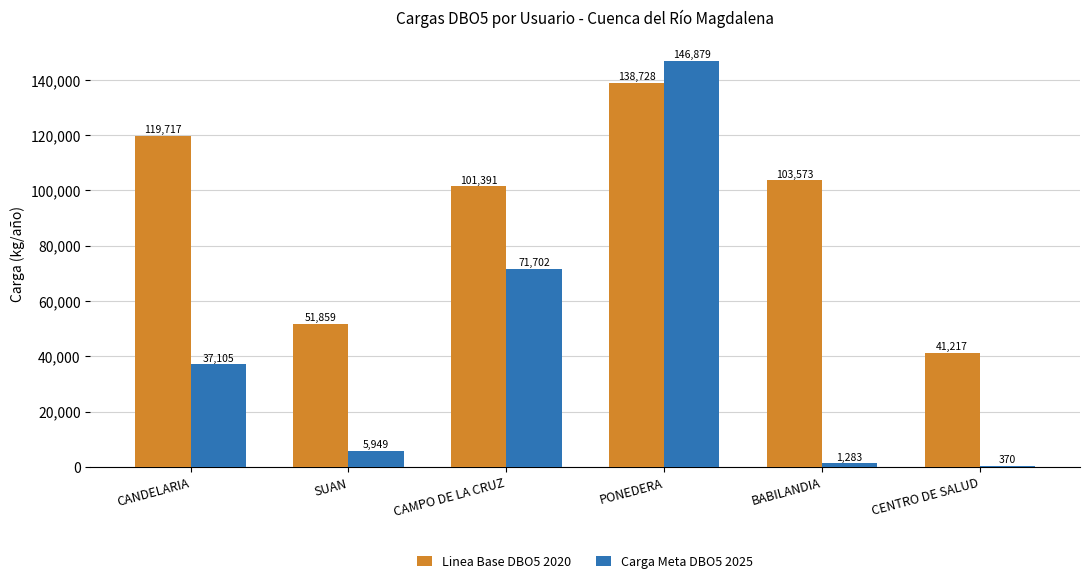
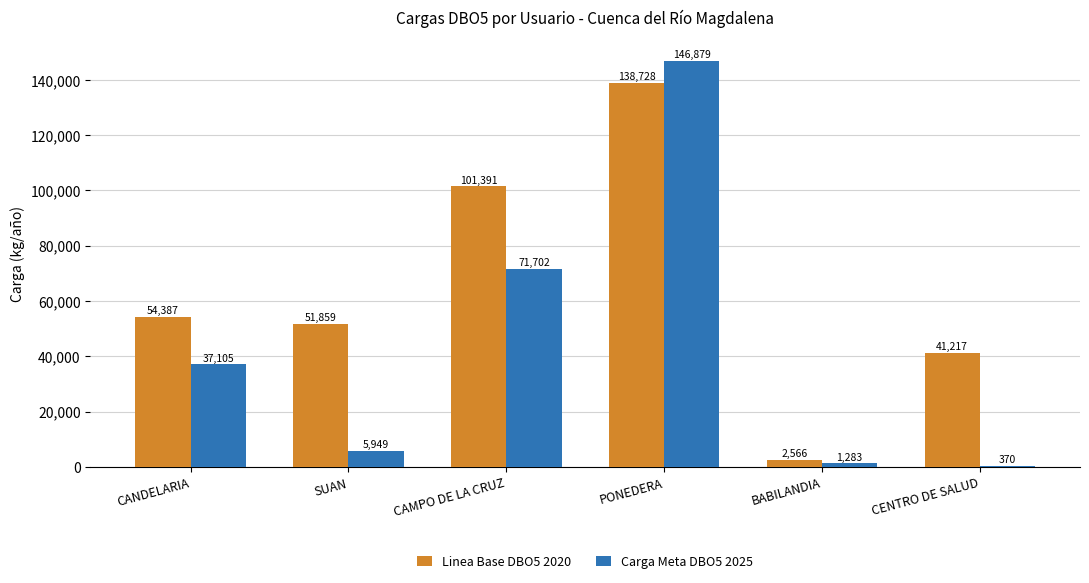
Linea Base DBO5 2020, CANDELARIA: 119,717 -> 54,387
Linea Base DBO5 2020, BABILANDIA: 103,573 -> 2,566
